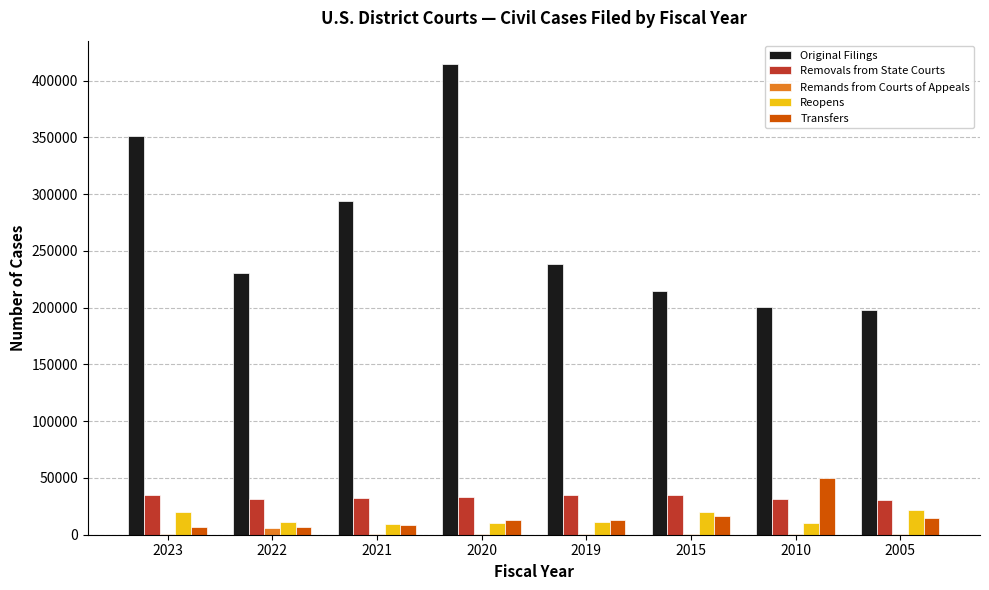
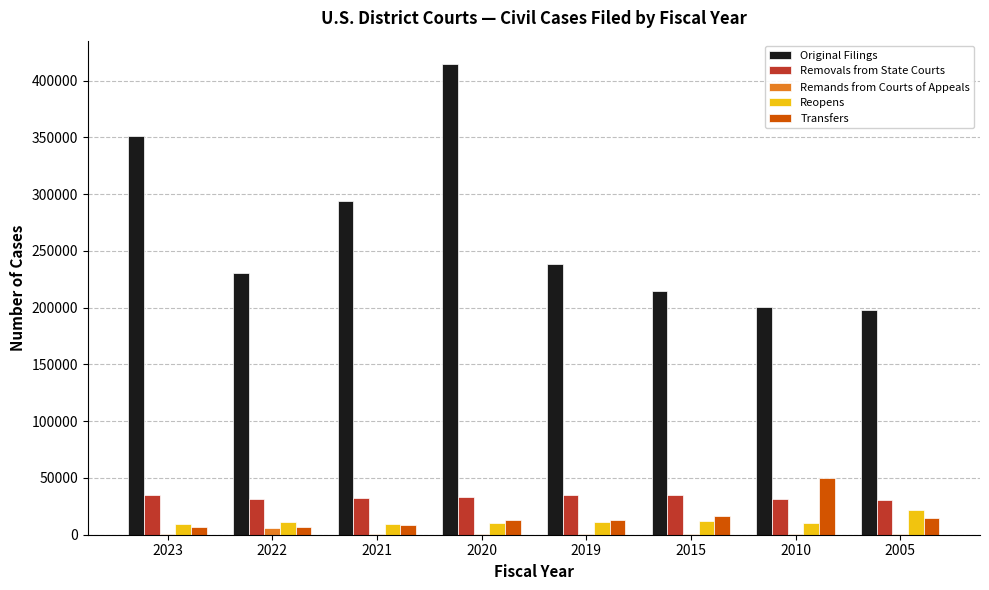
Reopens, 2023: 20000 -> 10000
Reopens, 2015: 20000 -> 12000
